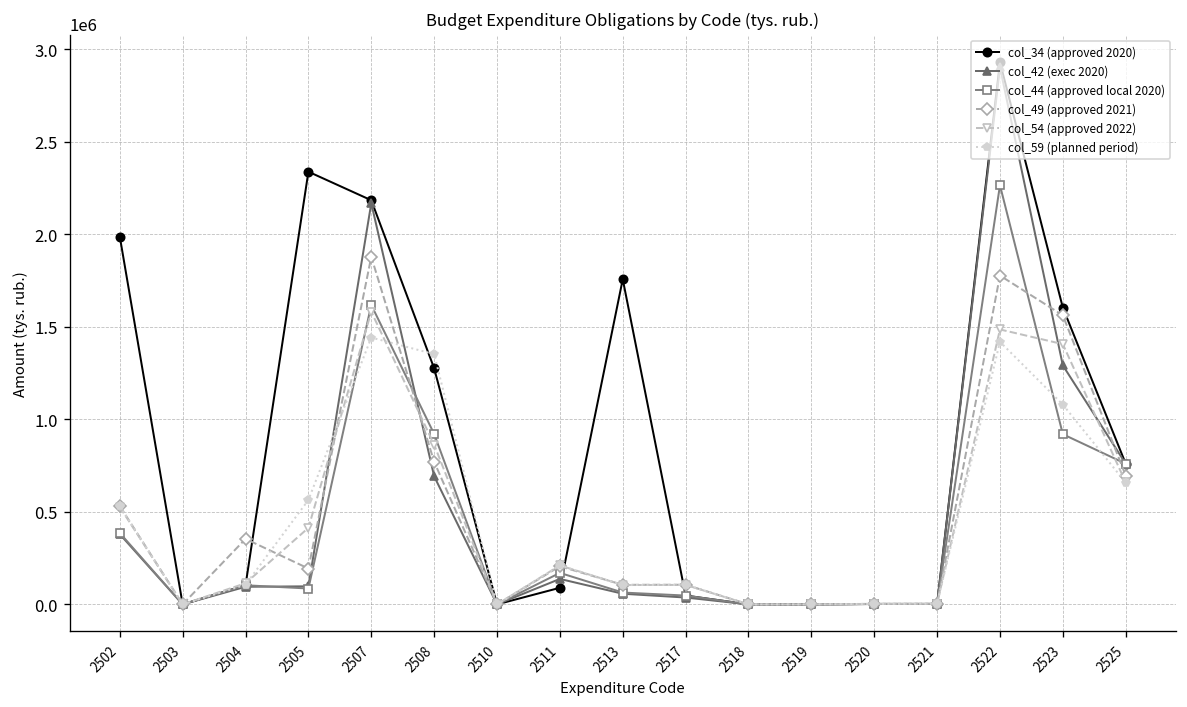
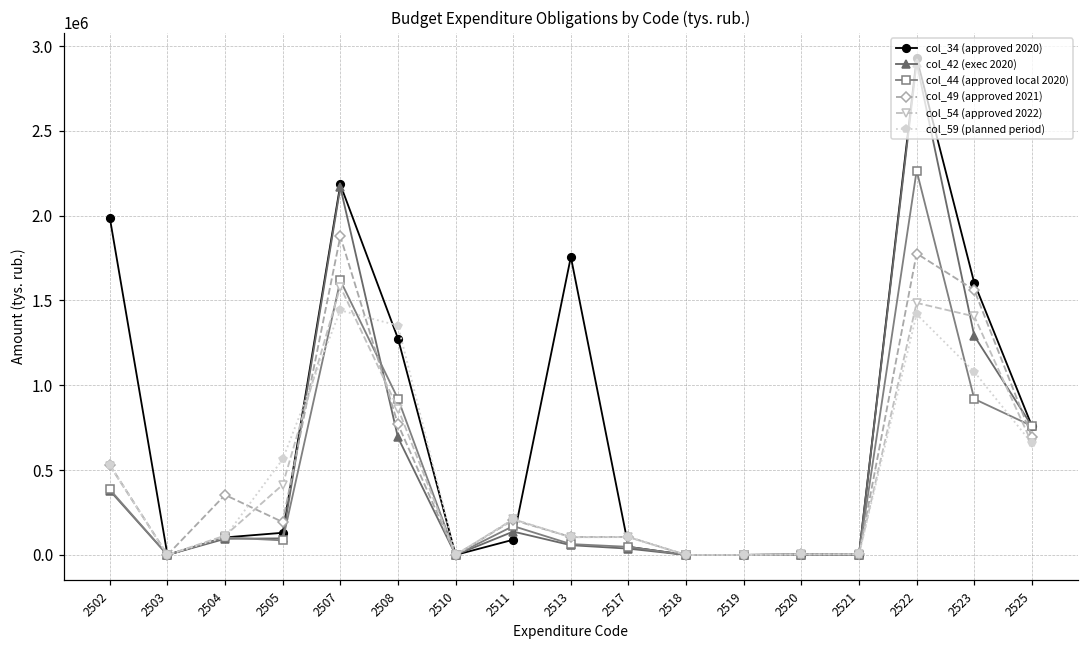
col_34 (approved 2020), 2505: 2340000 -> 130000
